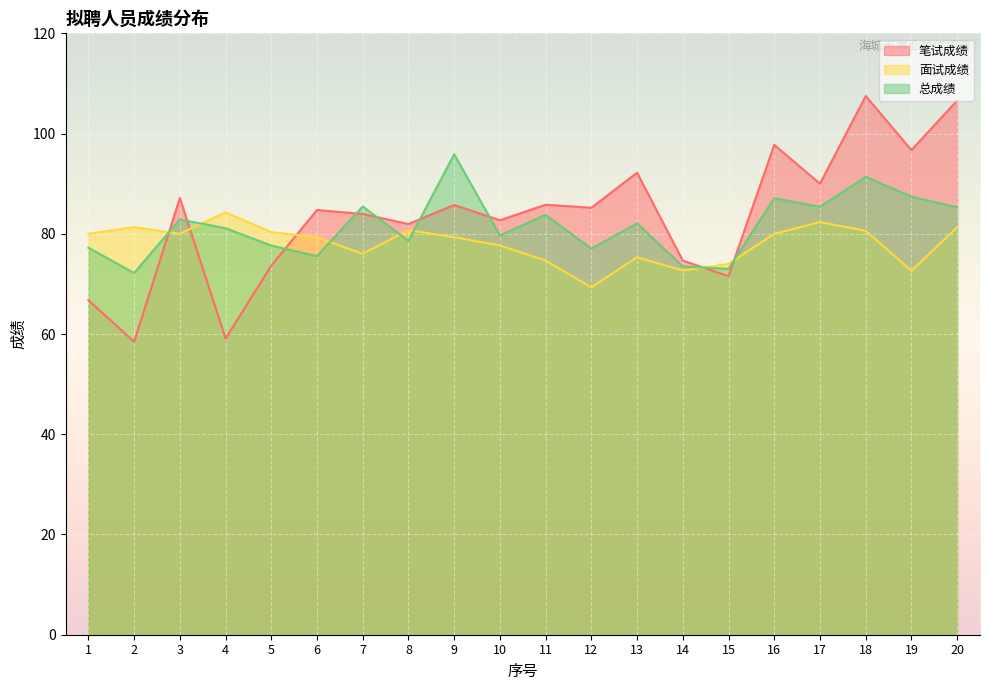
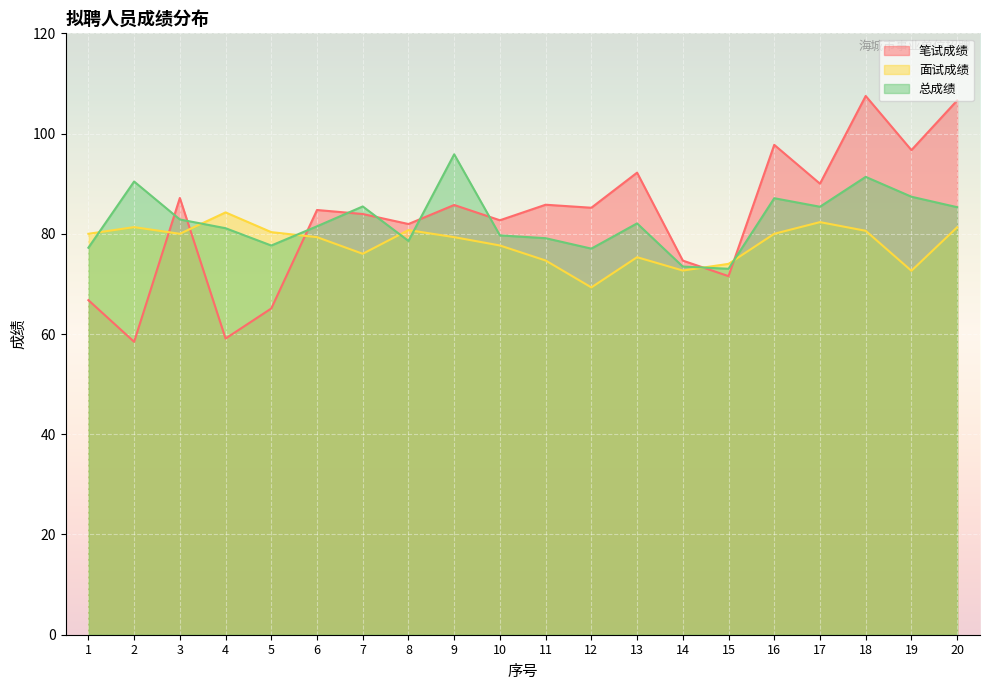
总成绩, 2: 72 -> 90
笔试成绩, 5: 74 -> 65
总成绩, 6: 76 -> 81
总成绩, 11: 84 -> 79
